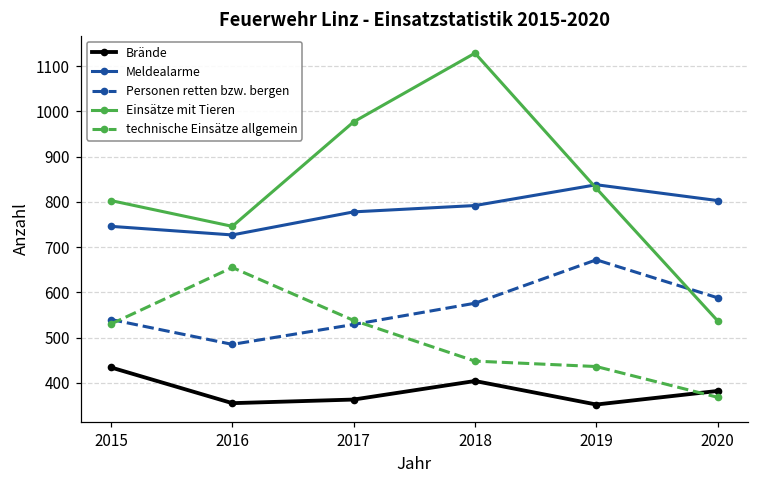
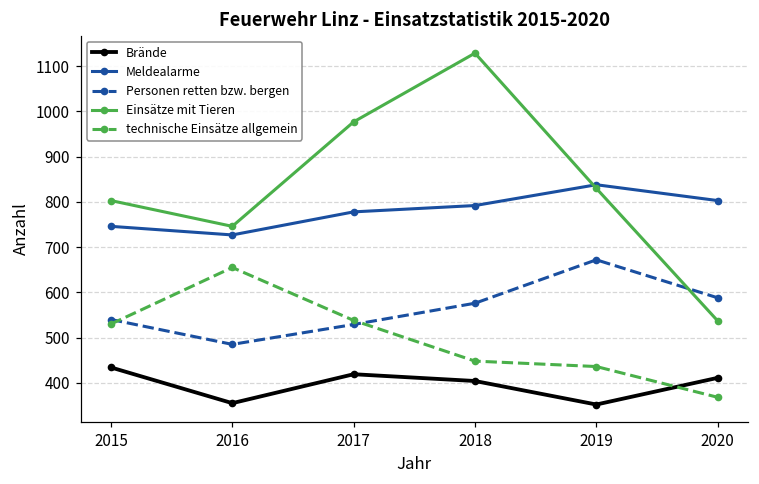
Brände, 2017: 360 -> 420
Brände, 2020: 380 -> 410
